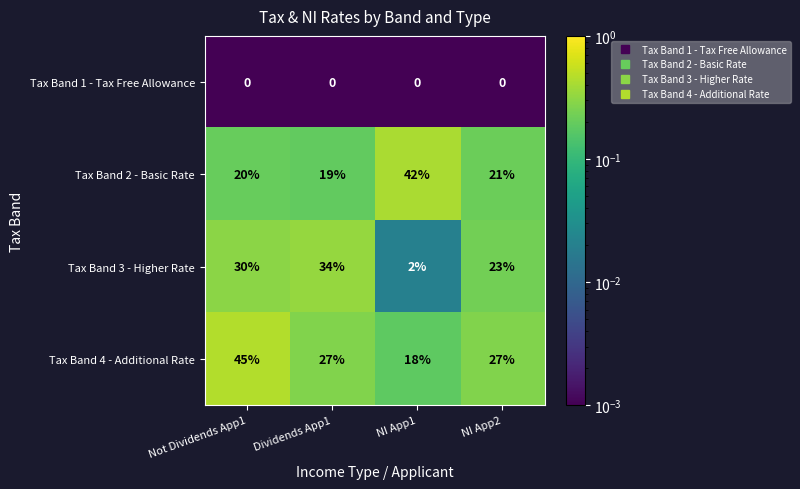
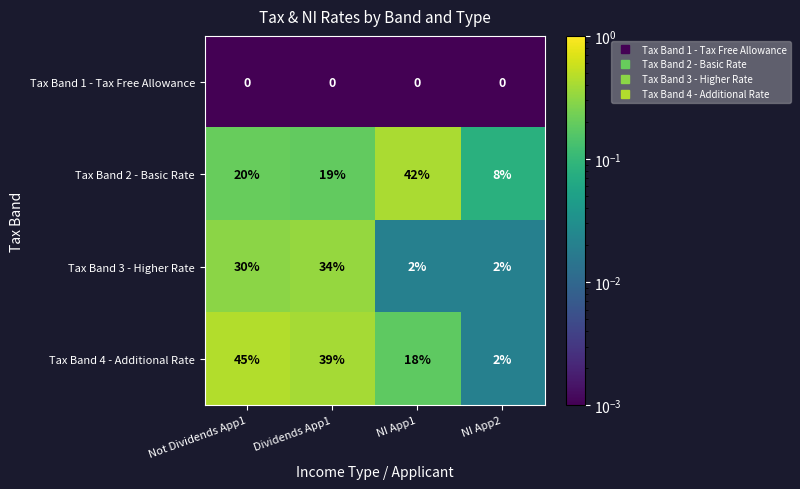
Tax Band 2 - Basic Rate, NI App2: 21% -> 8%
Tax Band 3 - Higher Rate, NI App2: 23% -> 2%
Tax Band 4 - Additional Rate, Dividends App1: 27% -> 39%
Tax Band 4 - Additional Rate, NI App2: 27% -> 2%
